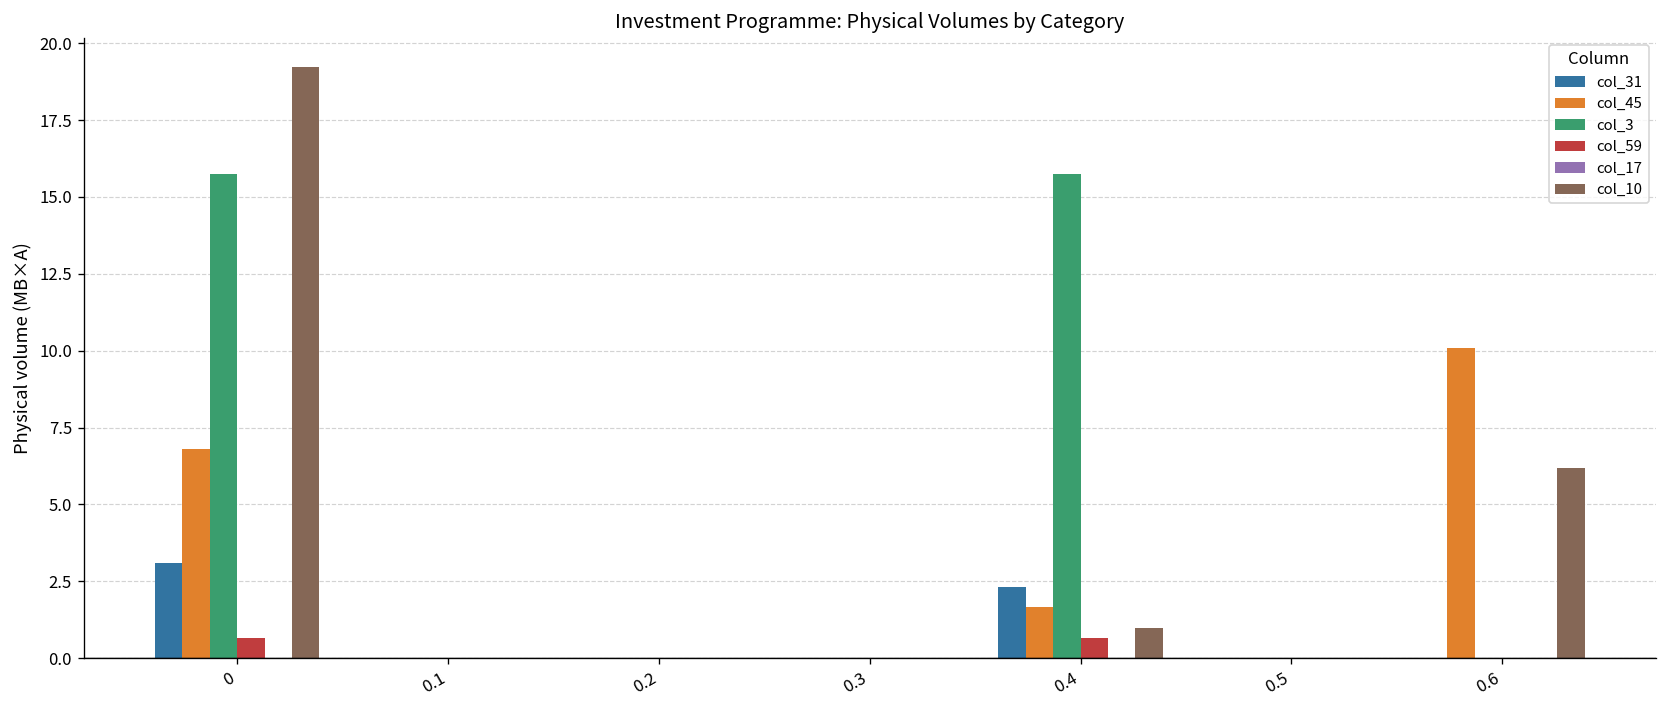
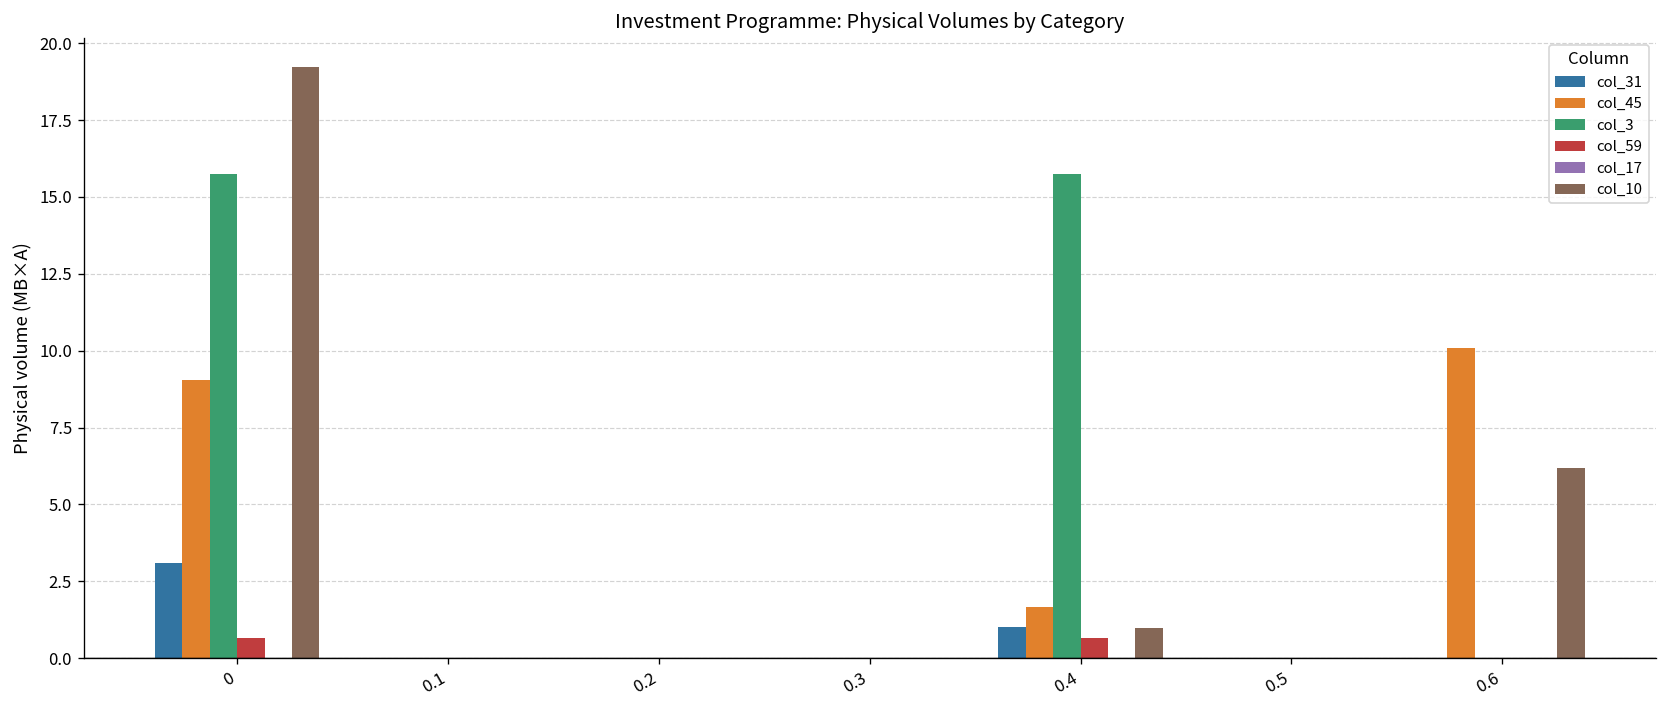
col_45, 0: 6.8 -> 9.1
col_31, 0.4: 2.3 -> 1.0
